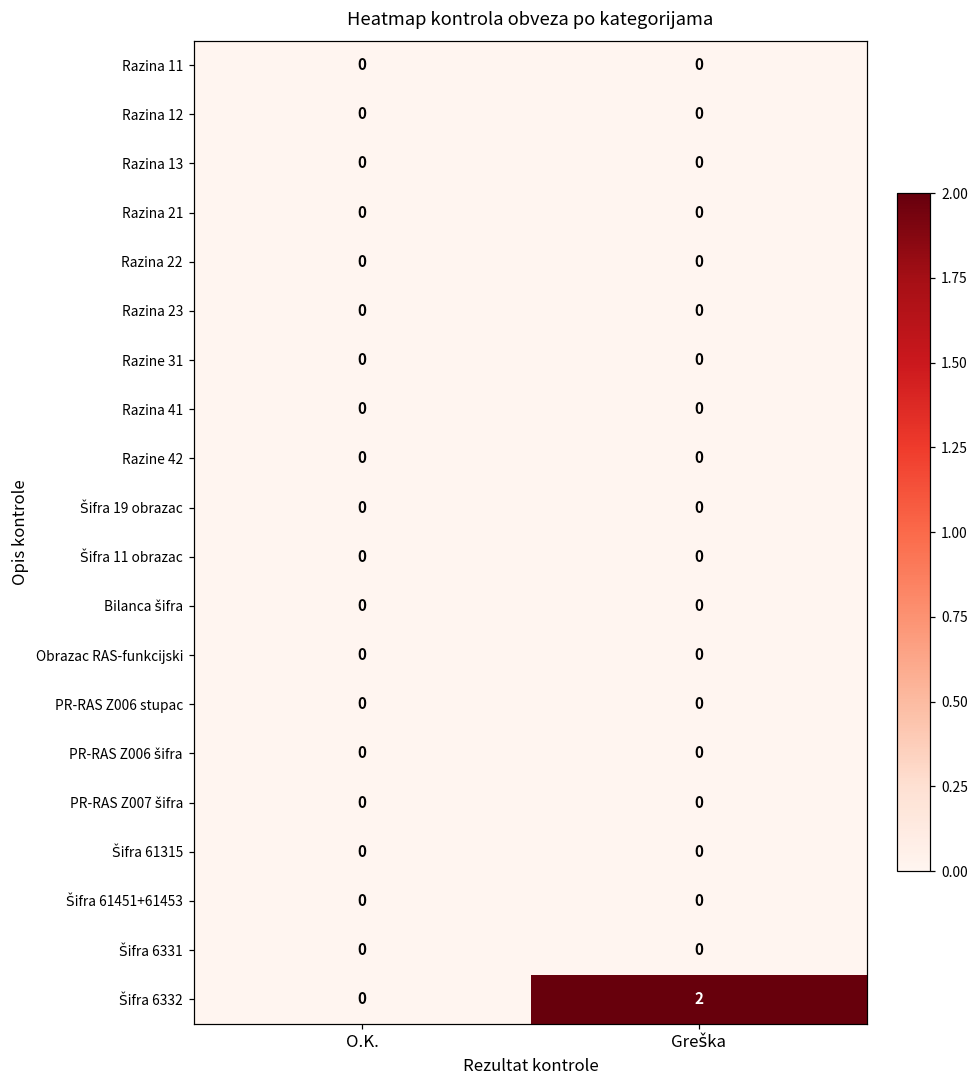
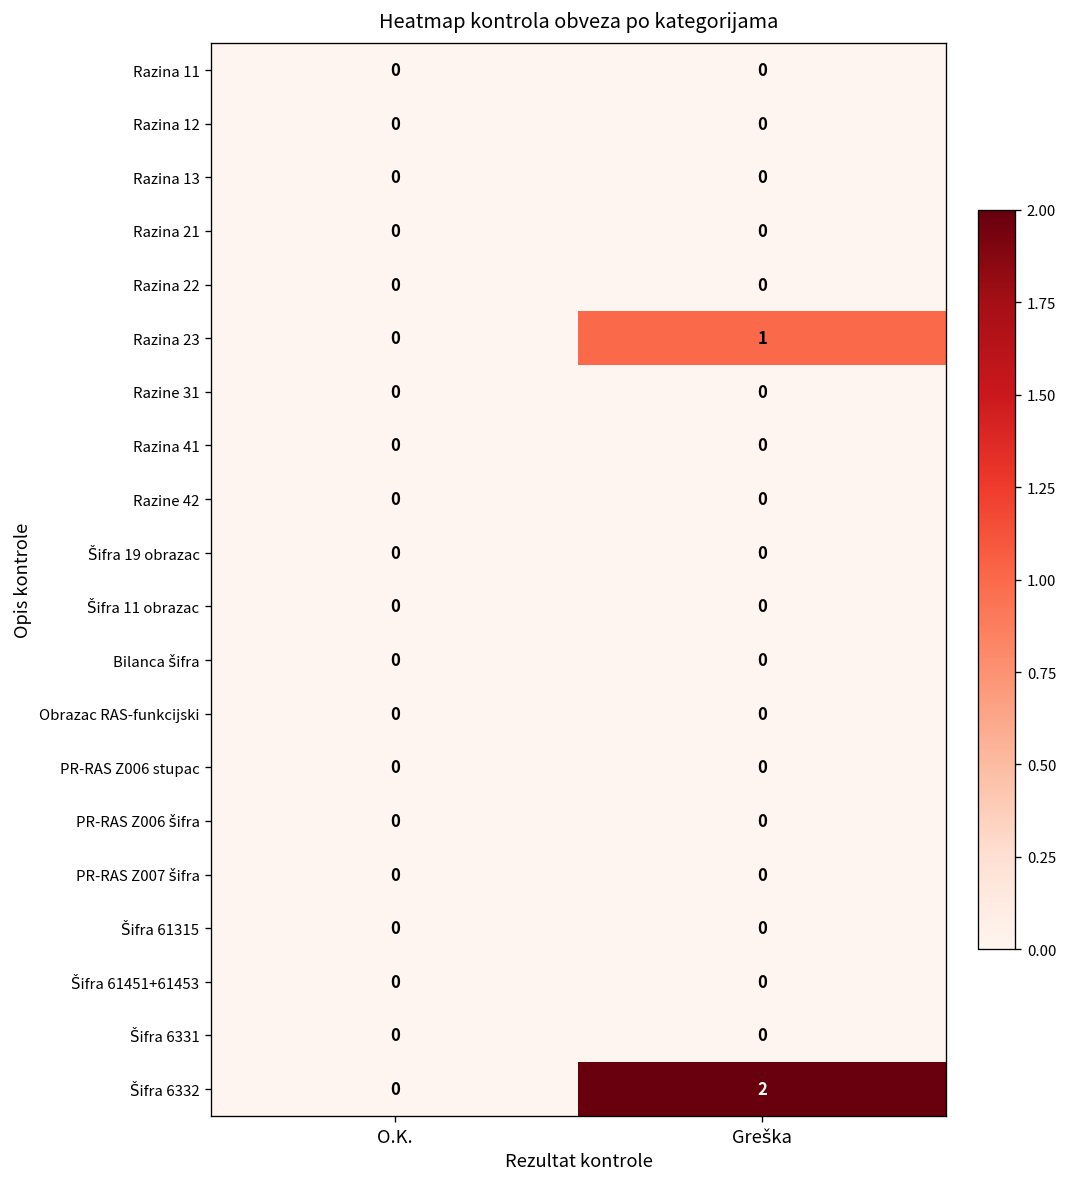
Razina 23, Greška: 0 -> 1
